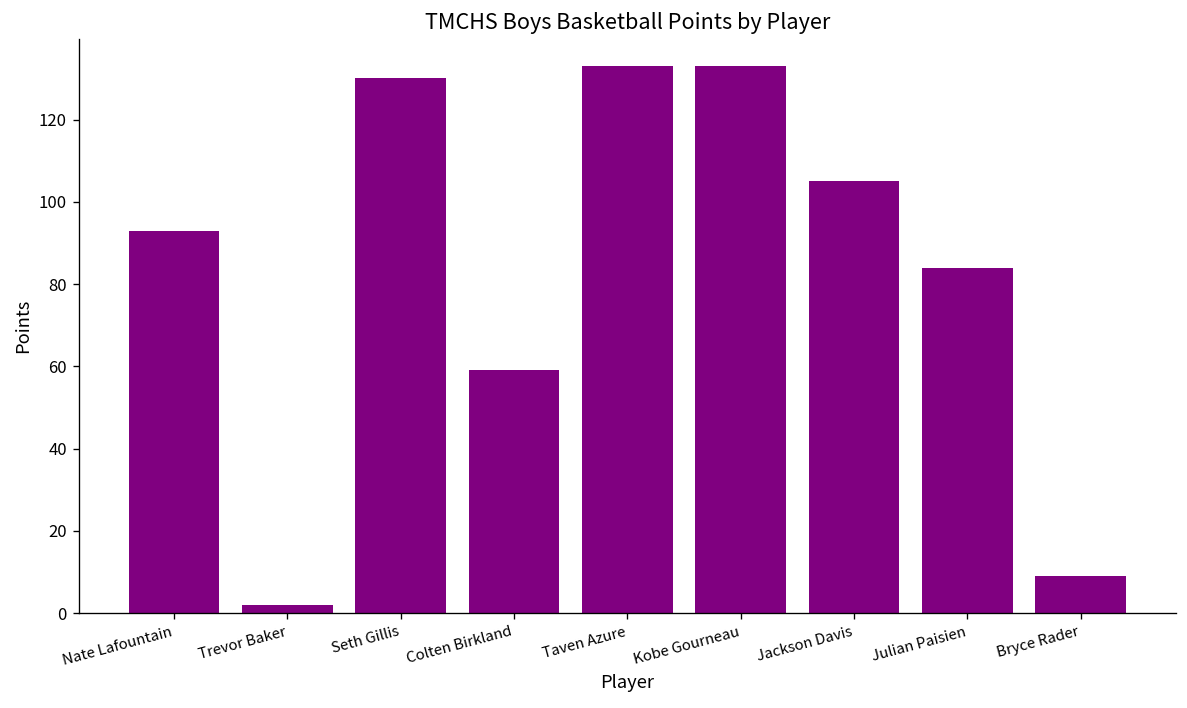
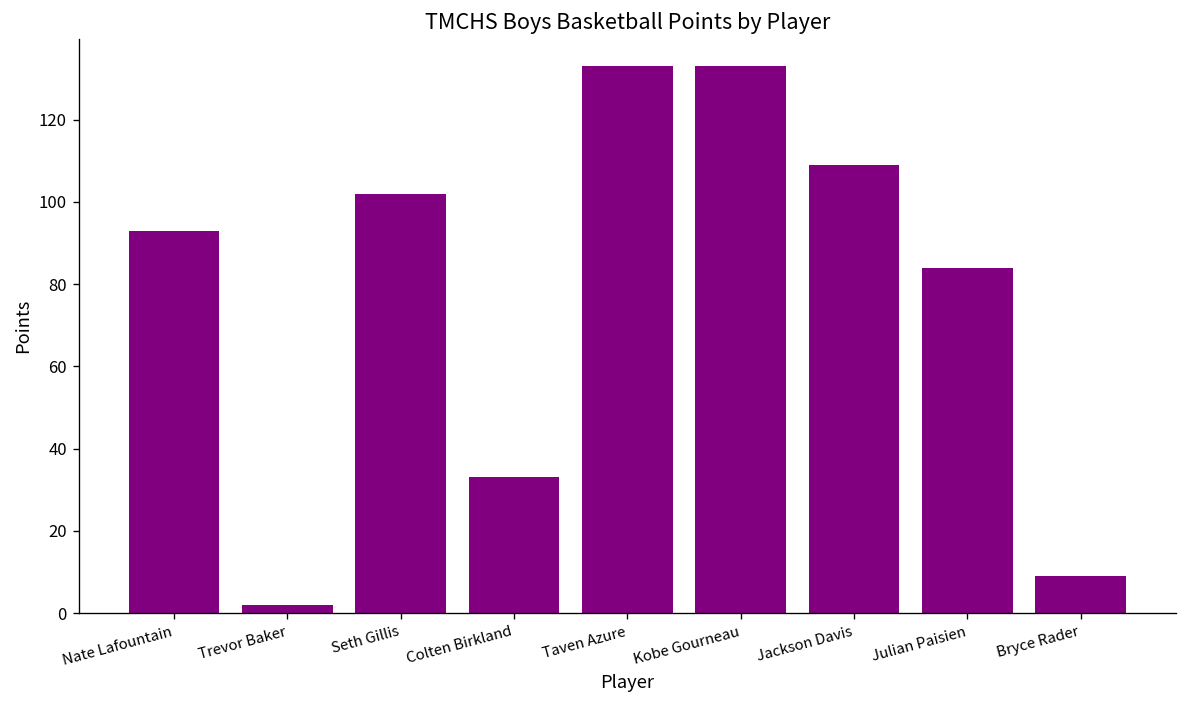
Seth Gillis: 130 -> 102
Colten Birkland: 59 -> 33
Jackson Davis: 105 -> 109
